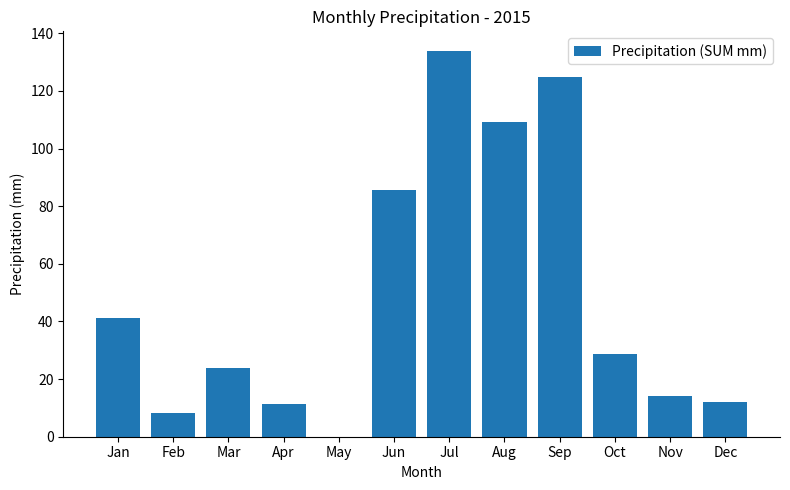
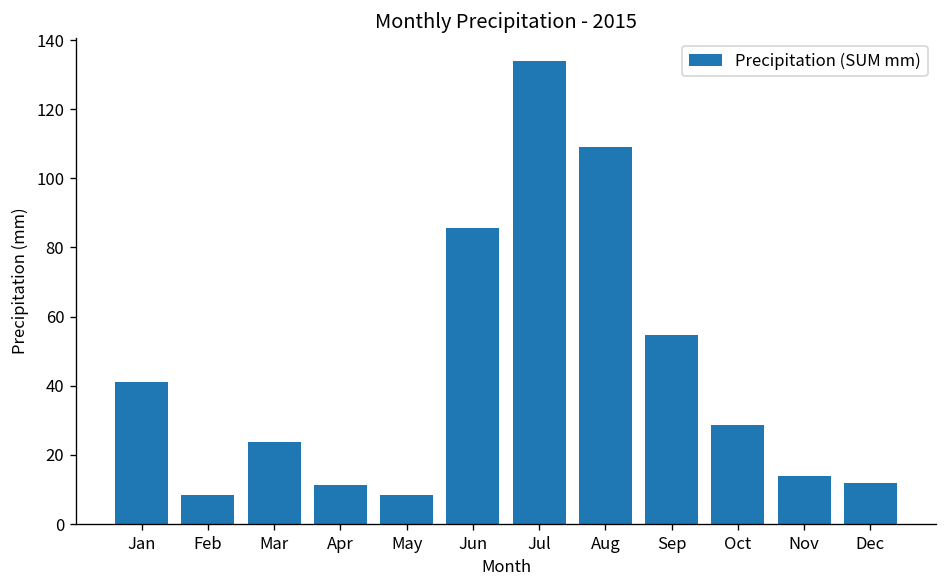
May: 0 -> 8
Sep: 125 -> 55
